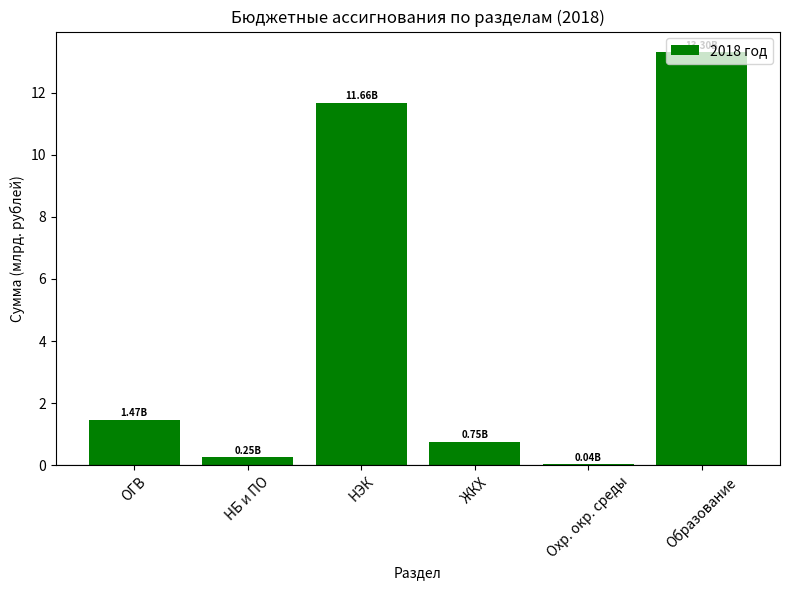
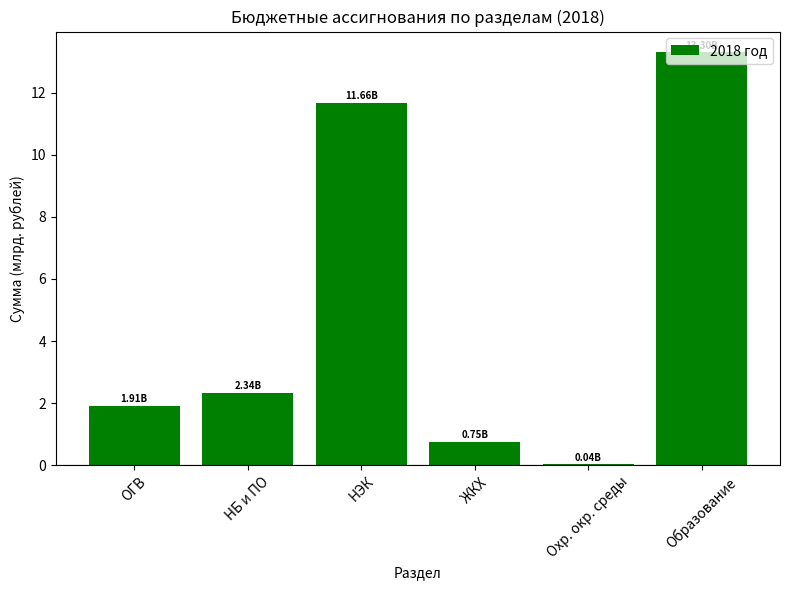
ОГВ: 1.47B -> 1.91B
НБ и ПО: 0.25B -> 2.34B
